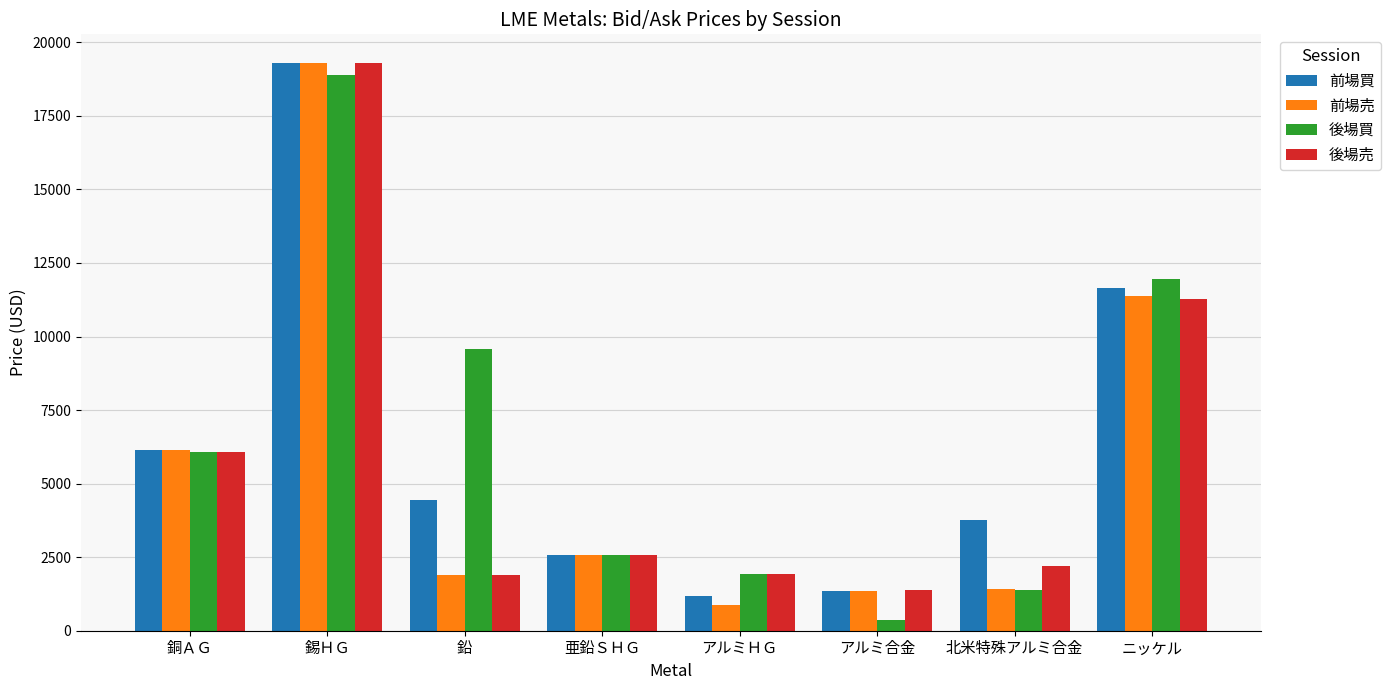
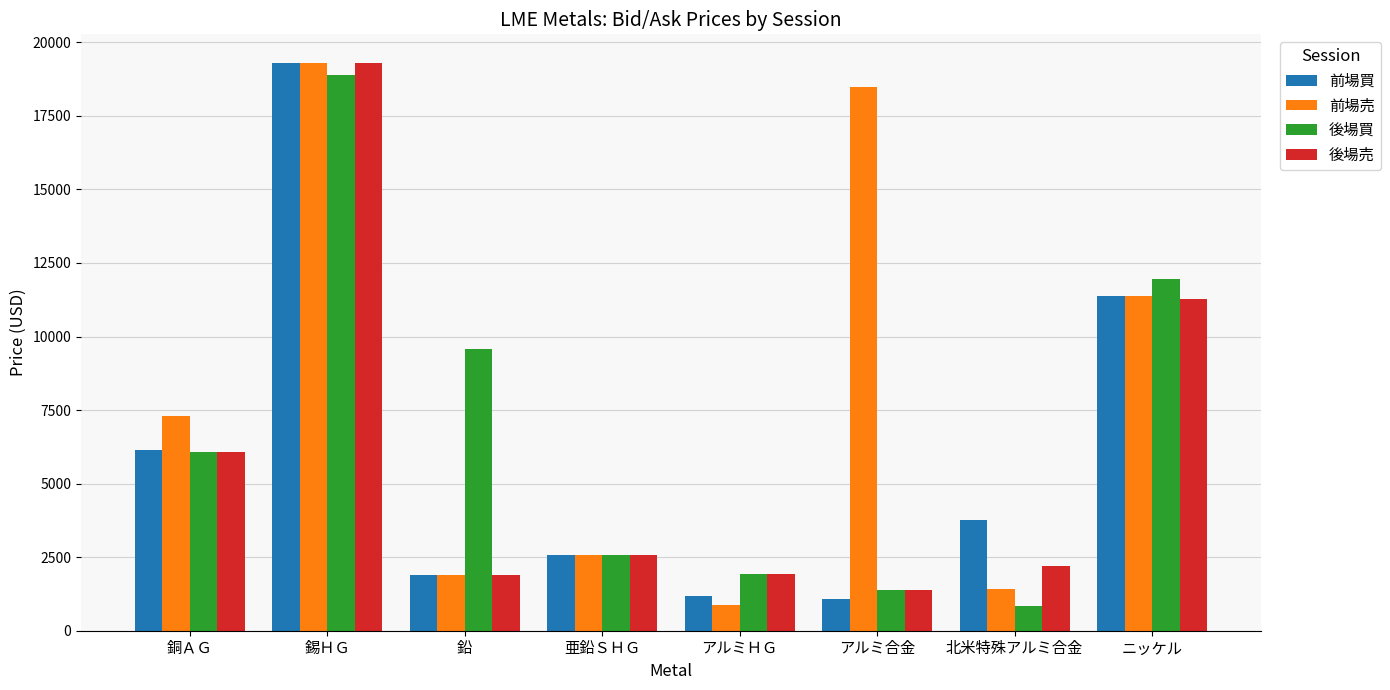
前場売, 銅ＡＧ: 6100 -> 7300
前場買, 鉛: 4400 -> 1900
前場買, アルミ合金: 1400 -> 1100
前場売, アルミ合金: 1400 -> 18500
後場買, アルミ合金: 400 -> 1400
後場買, 北米特殊アルミ合金: 1400 -> 800
前場買, ニッケル: 11700 -> 11400
